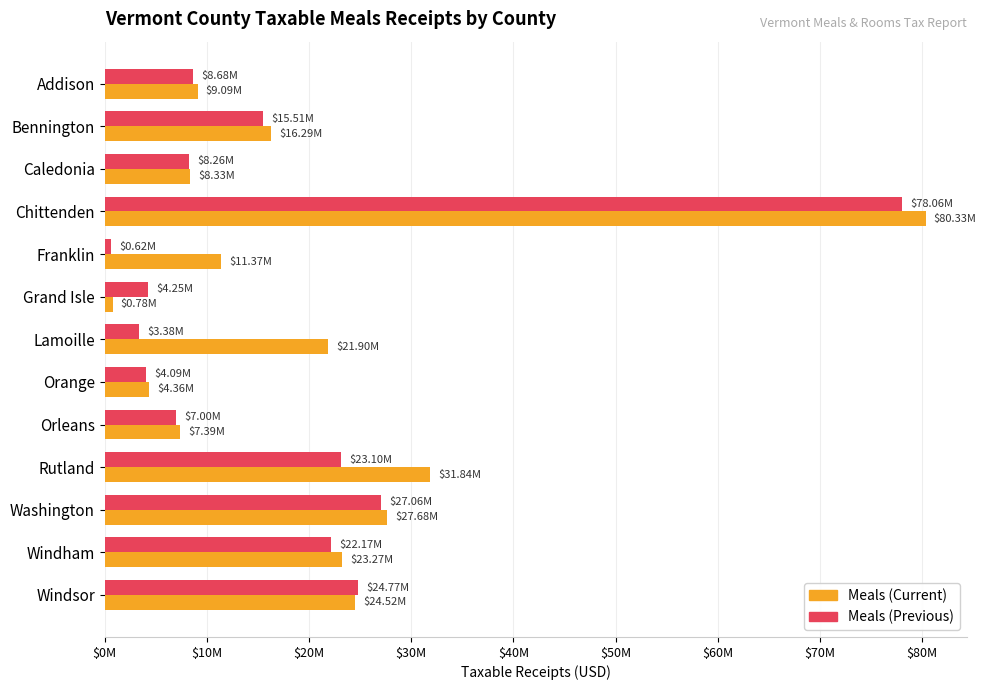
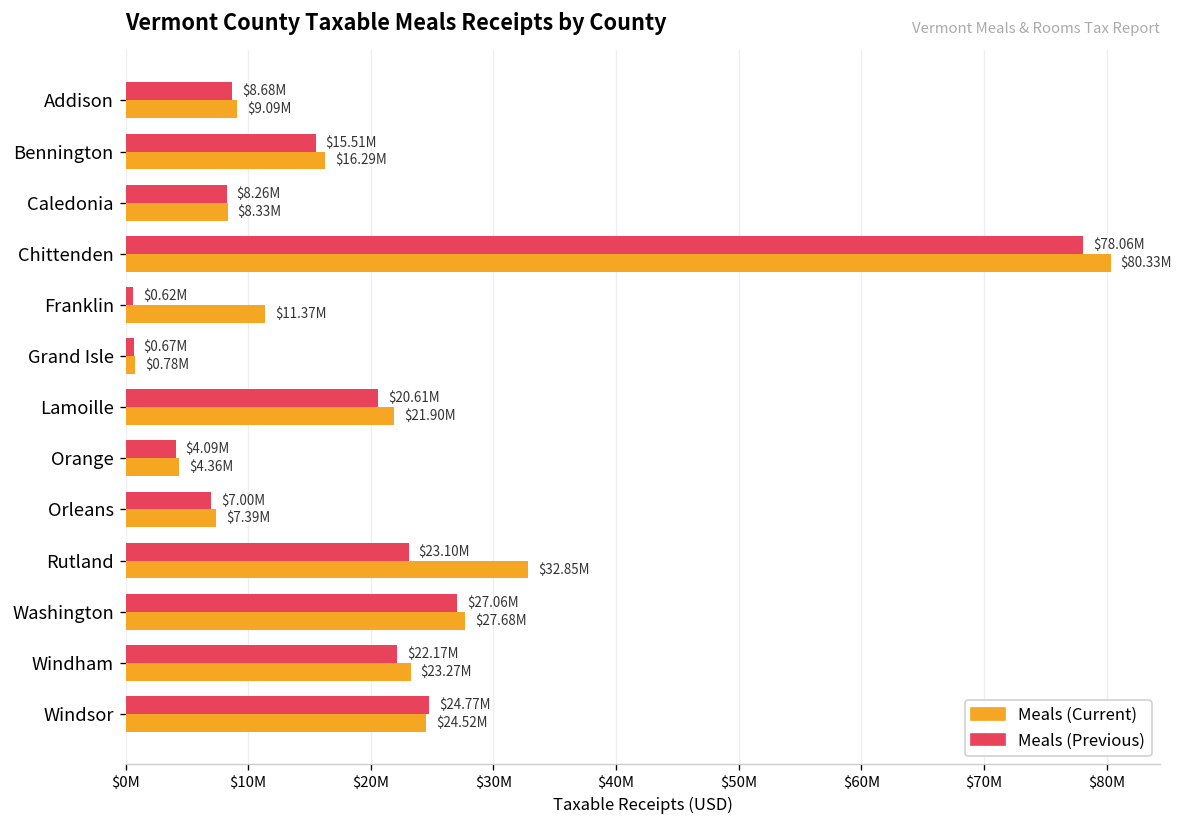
Meals (Previous), Grand Isle: $4.25M -> $0.67M
Meals (Previous), Lamoille: $3.38M -> $20.61M
Meals (Current), Rutland: $31.84M -> $32.85M
